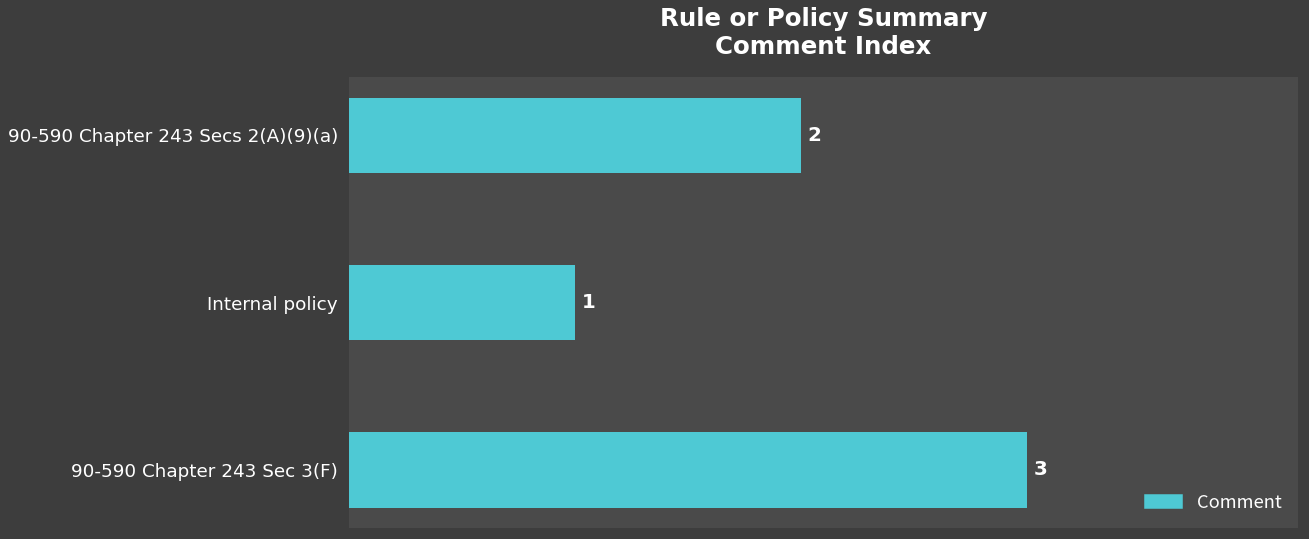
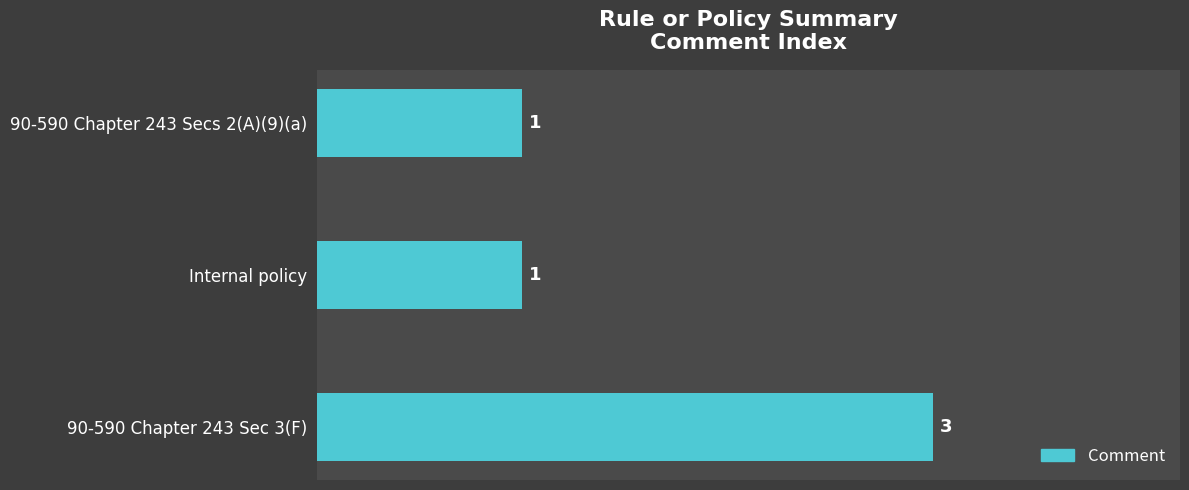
90-590 Chapter 243 Secs 2(A)(9)(a): 2 -> 1
